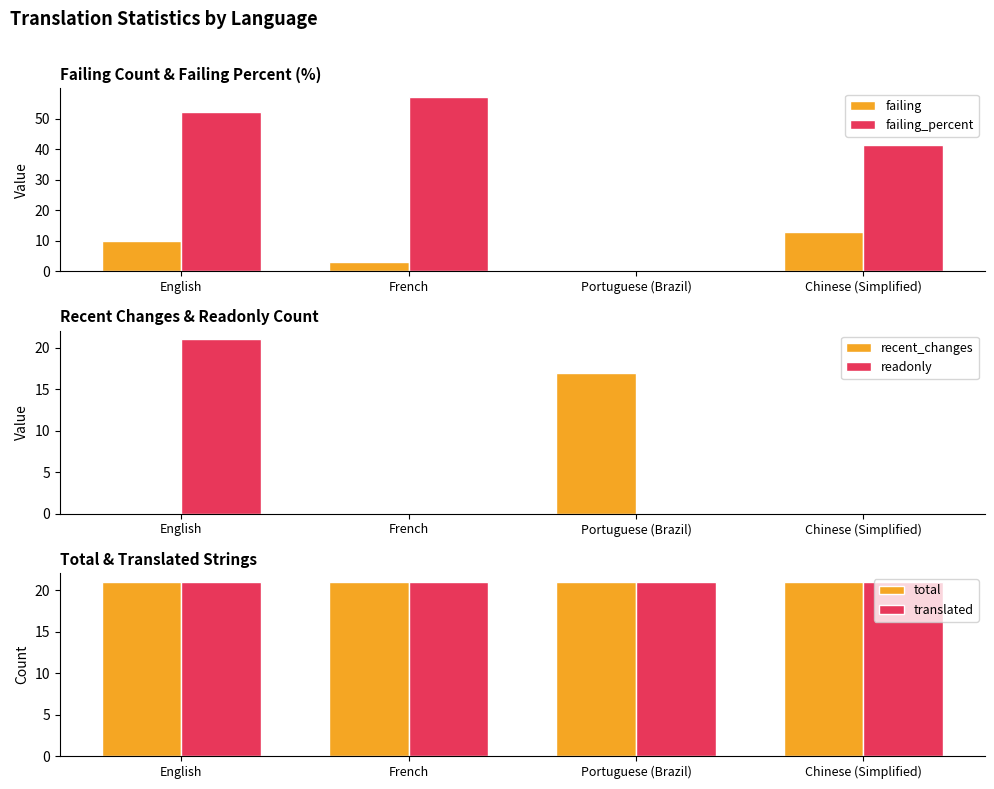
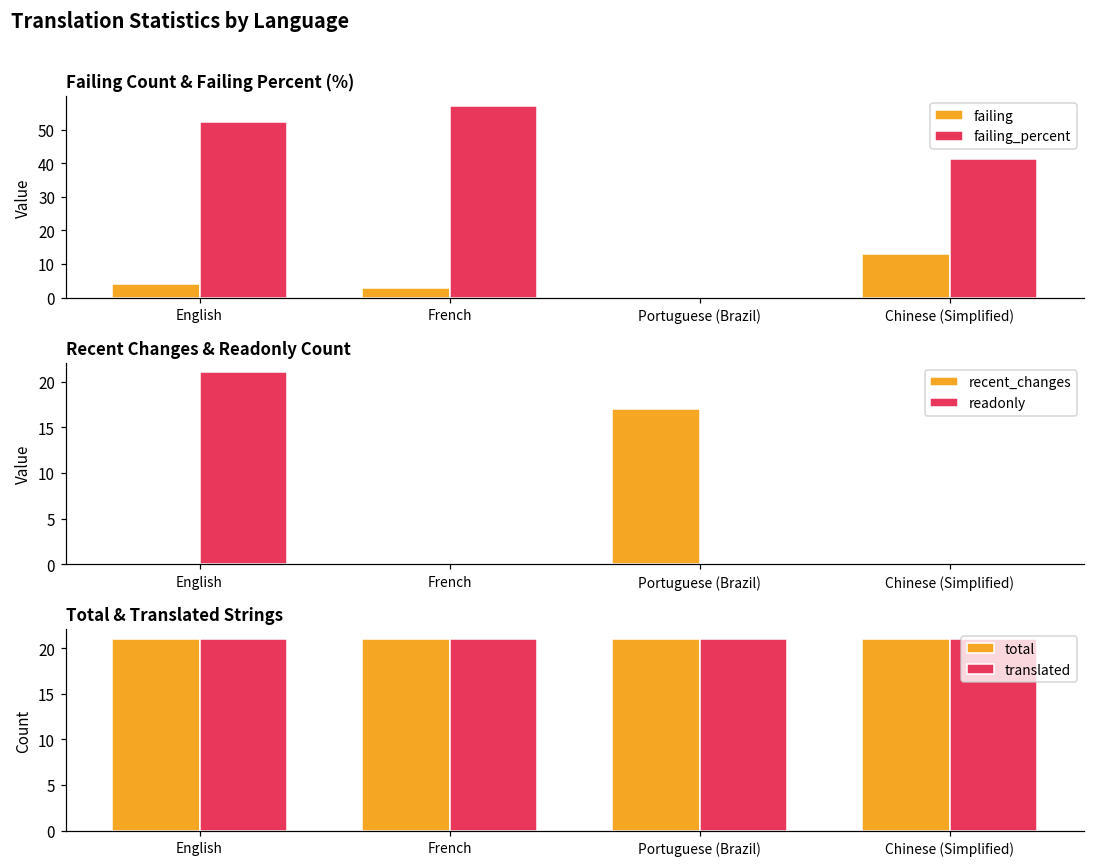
Failing Count & Failing Percent (%), failing, English: 10 -> 4
